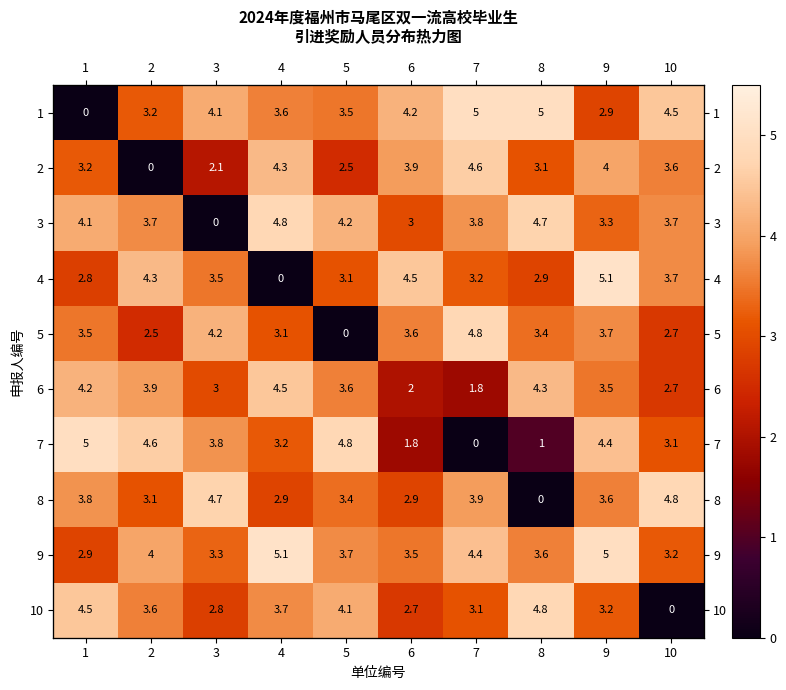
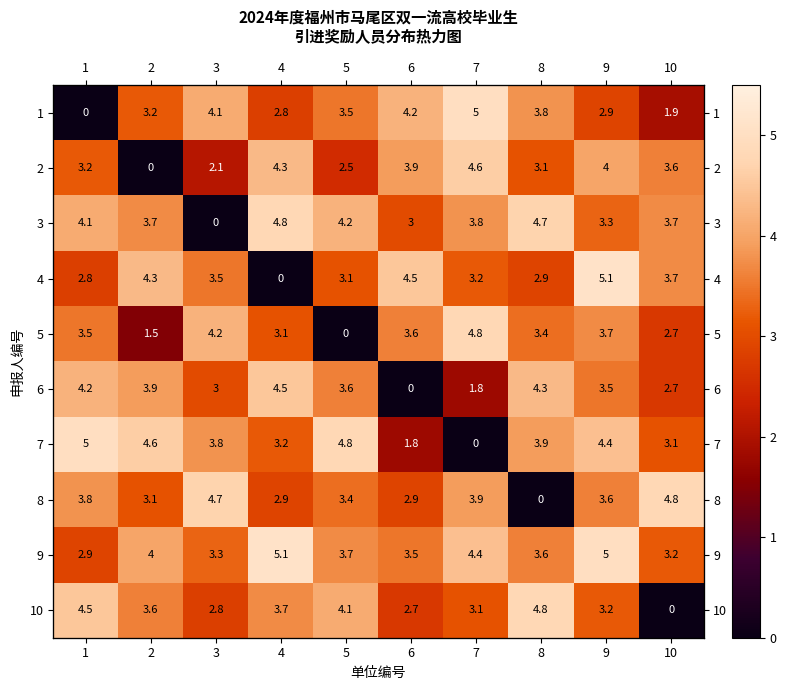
1, 4: 3.6 -> 2.8
1, 8: 5 -> 3.8
1, 10: 4.5 -> 1.9
5, 2: 2.5 -> 1.5
6, 6: 2 -> 0
7, 8: 1 -> 3.9
